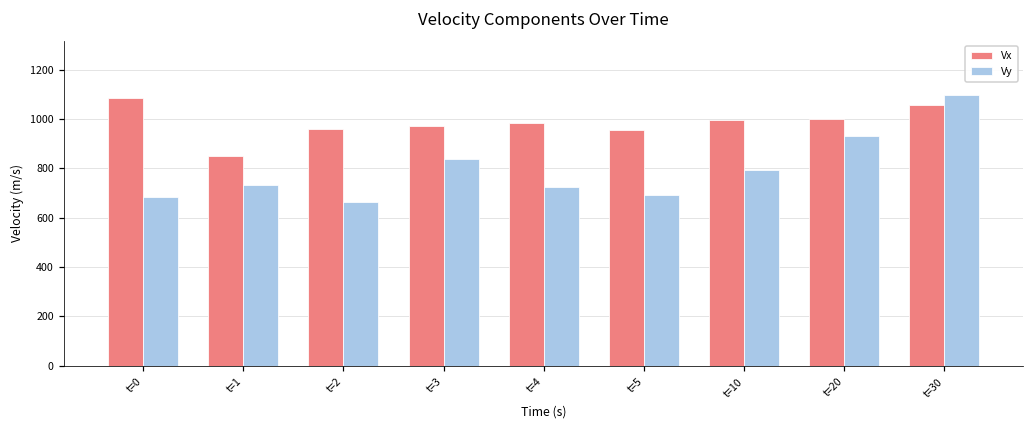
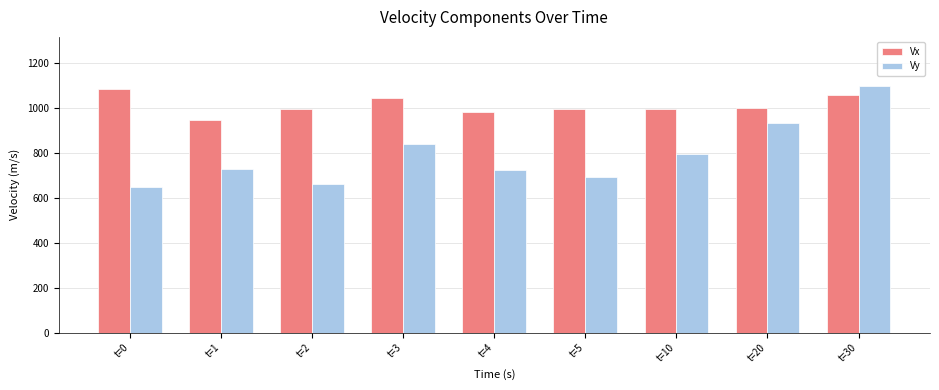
Vy, t=0: 690 -> 650
Vx, t=1: 850 -> 950
Vx, t=2: 960 -> 1000
Vx, t=3: 970 -> 1050
Vx, t=5: 950 -> 990
